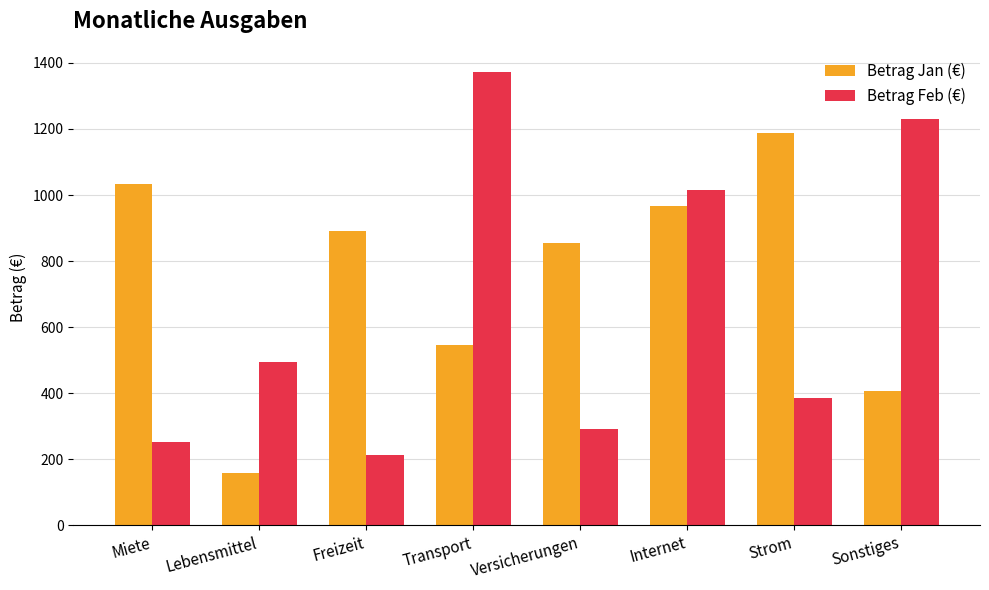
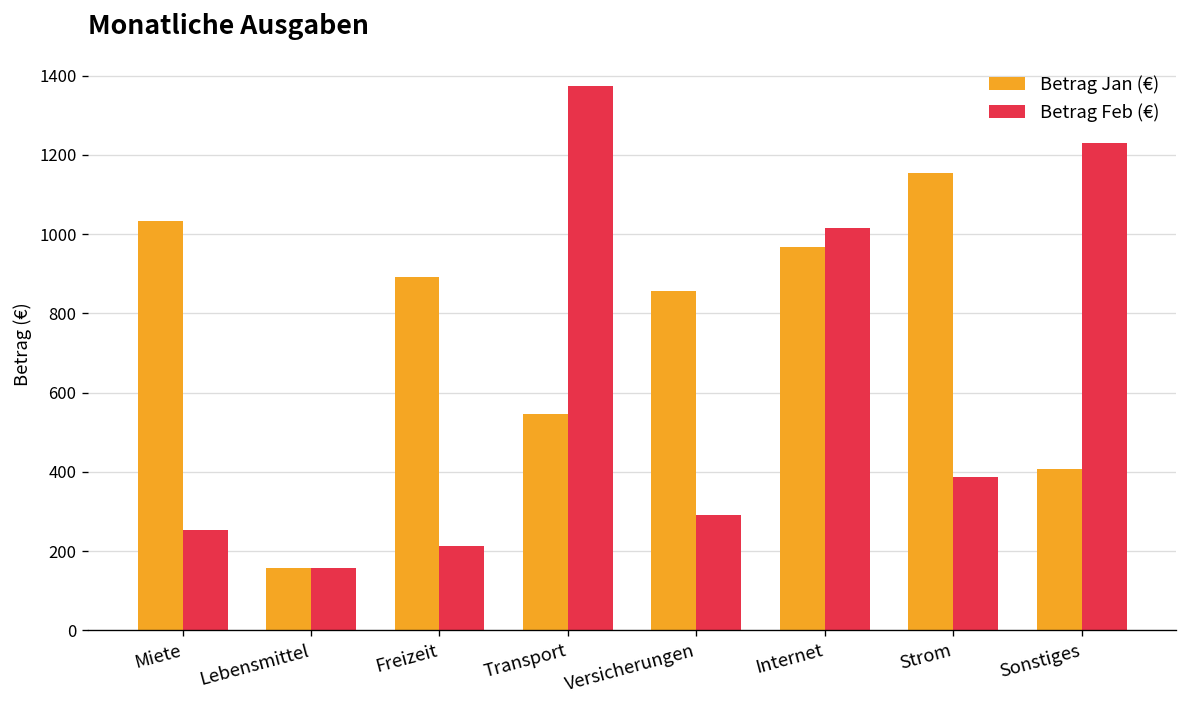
Betrag Feb (€), Lebensmittel: 490 -> 160
Betrag Jan (€), Strom: 1190 -> 1150
